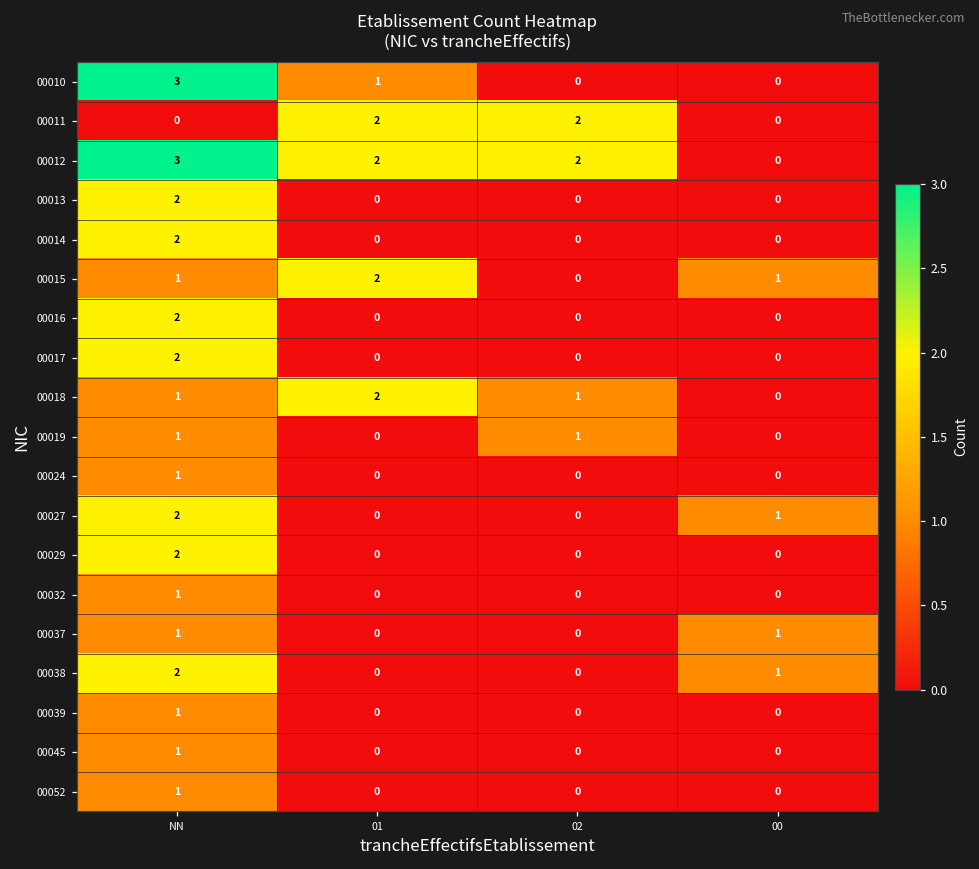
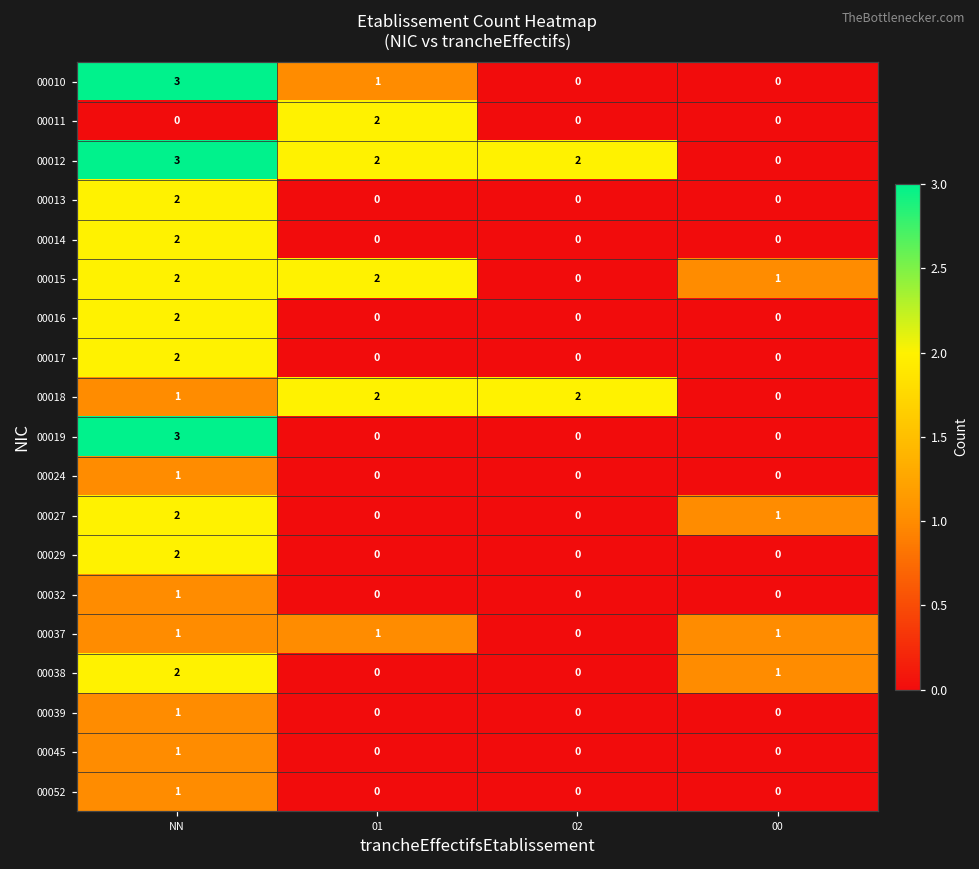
00011, 02: 2 -> 0
00015, NN: 1 -> 2
00018, 02: 1 -> 2
00019, NN: 1 -> 3
00019, 02: 1 -> 0
00037, 01: 0 -> 1
